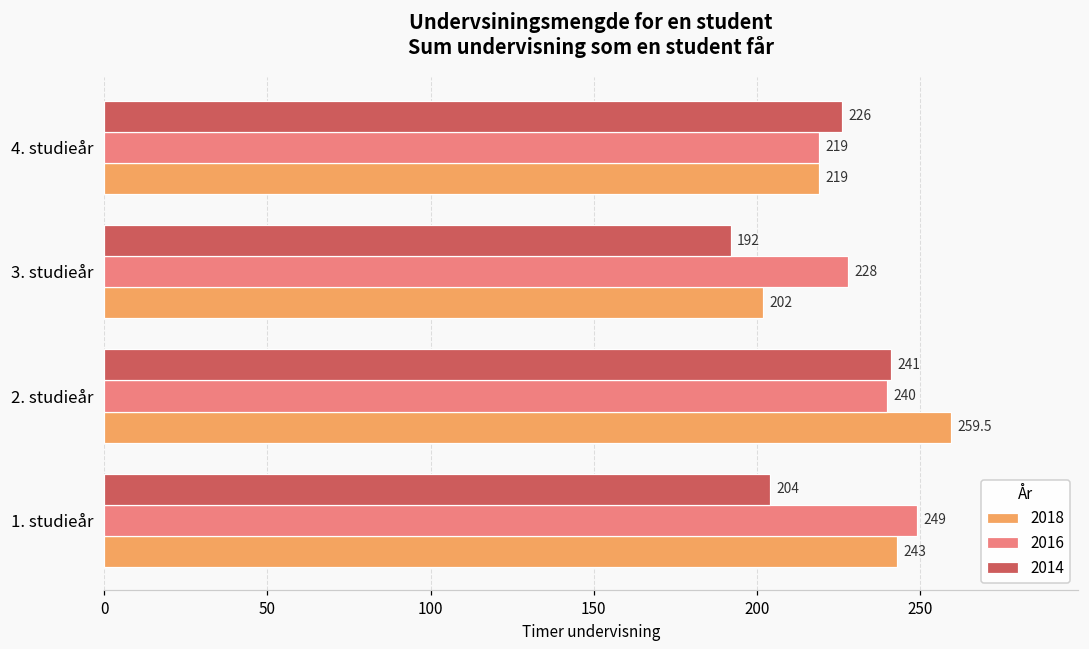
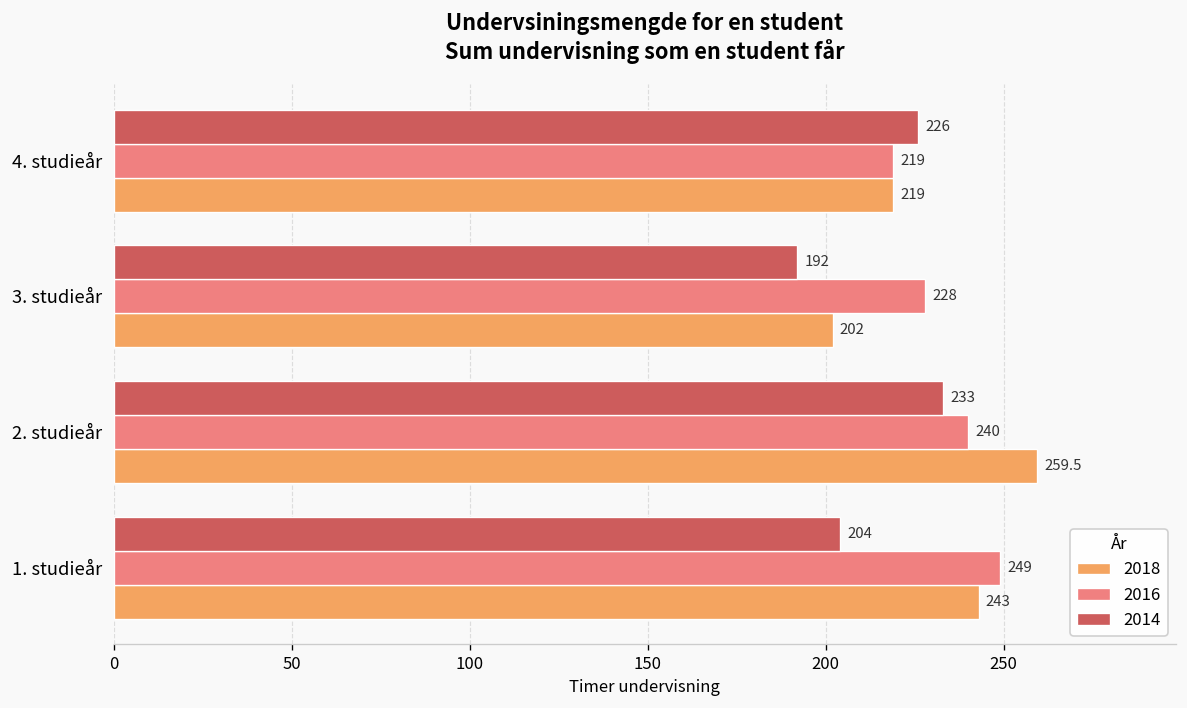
2014, 2. studieår: 241 -> 233
